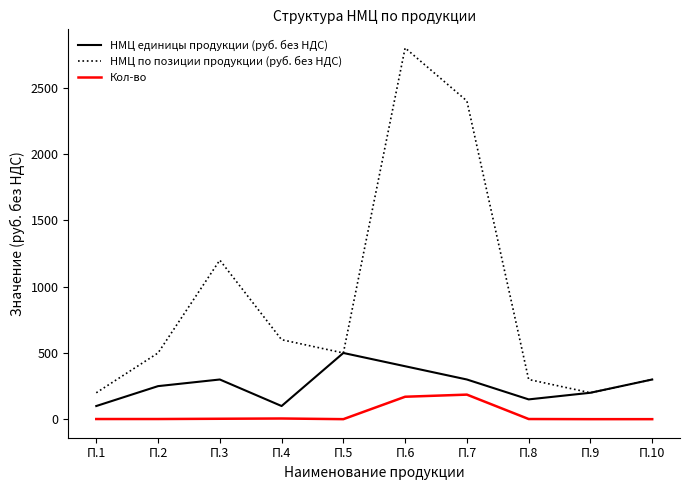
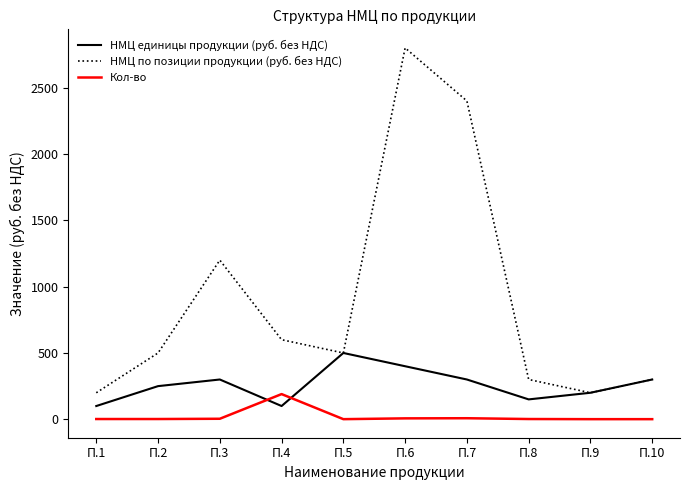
Кол-во, П.4: 10 -> 190
Кол-во, П.6: 170 -> 10
Кол-во, П.7: 190 -> 10
